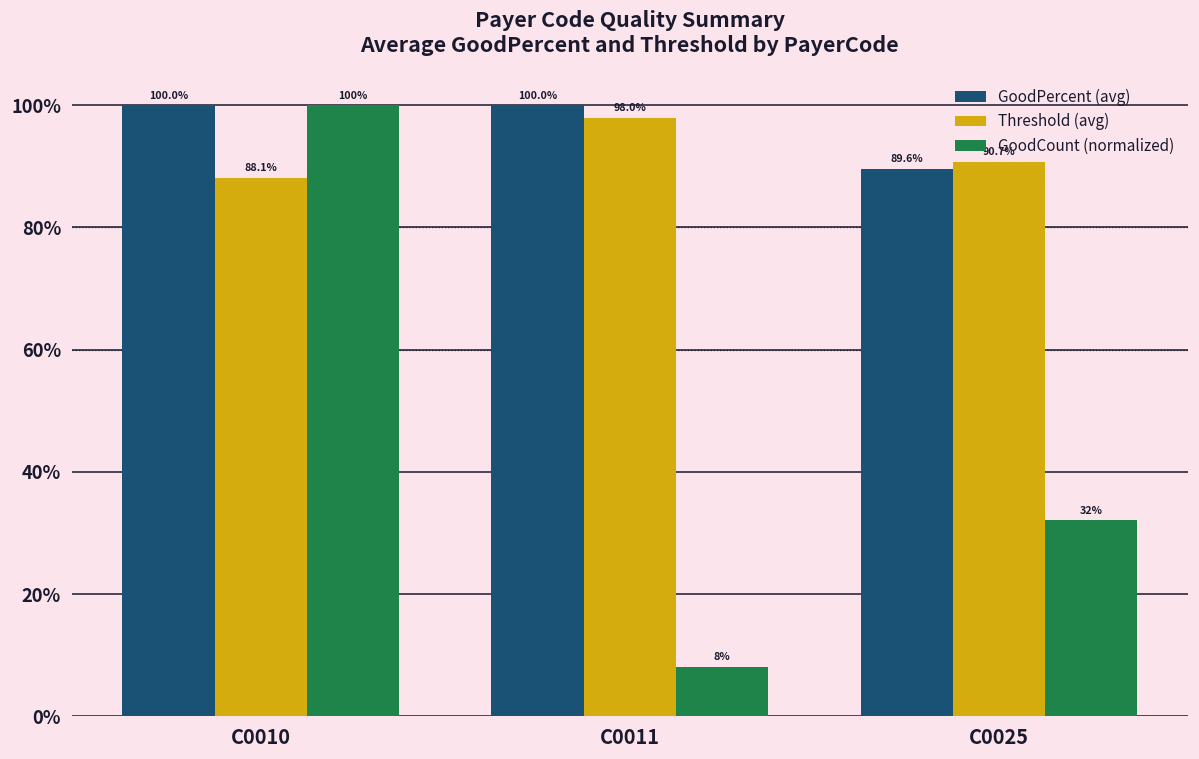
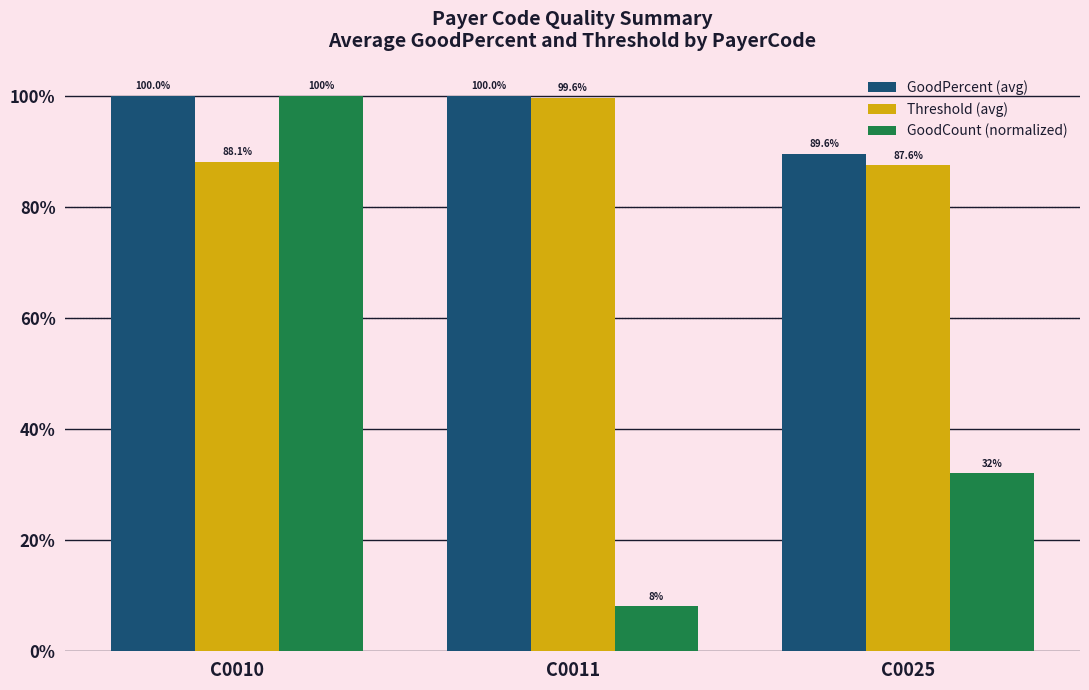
Threshold (avg), C0011: 98.0% -> 99.6%
Threshold (avg), C0025: 90.7% -> 87.6%
